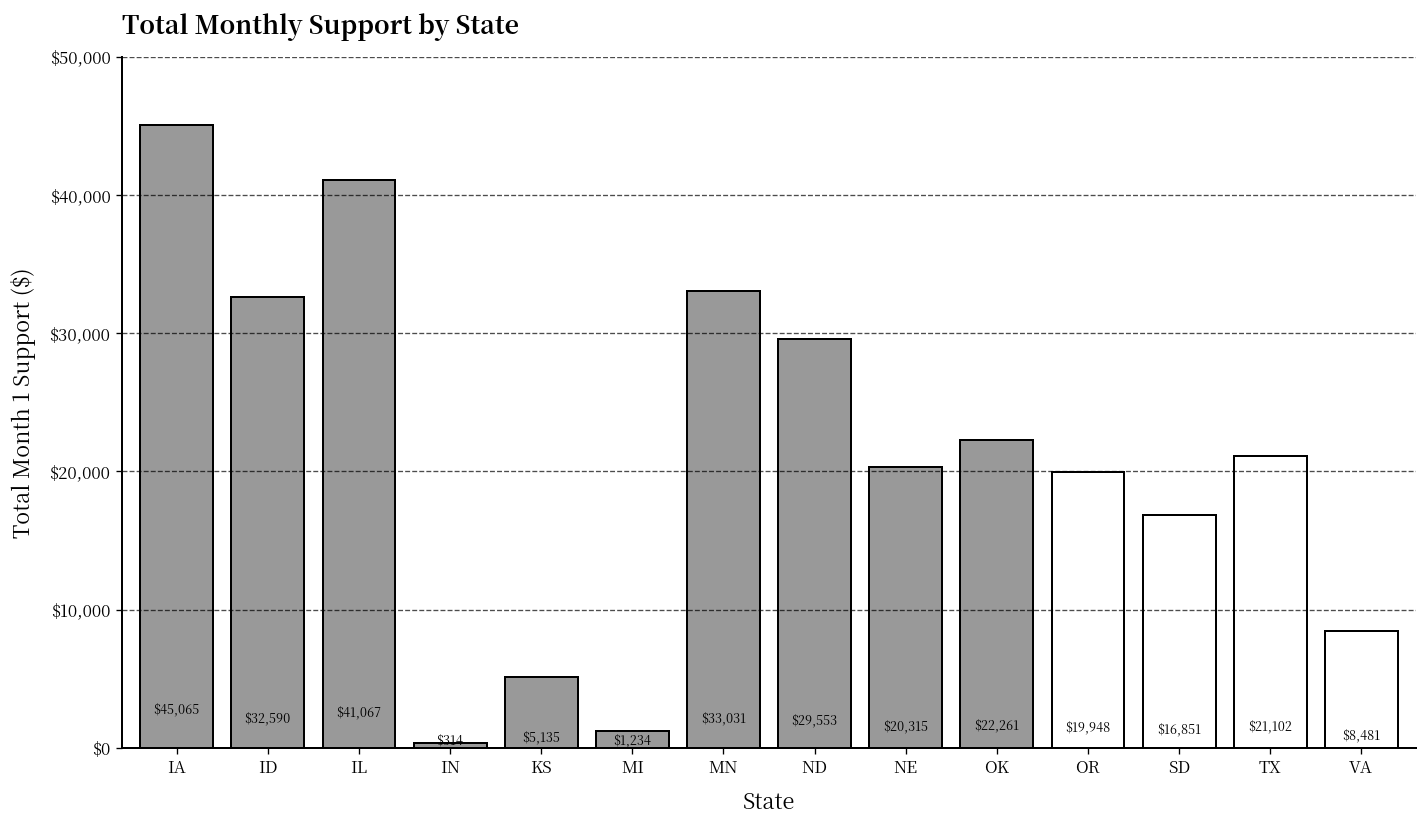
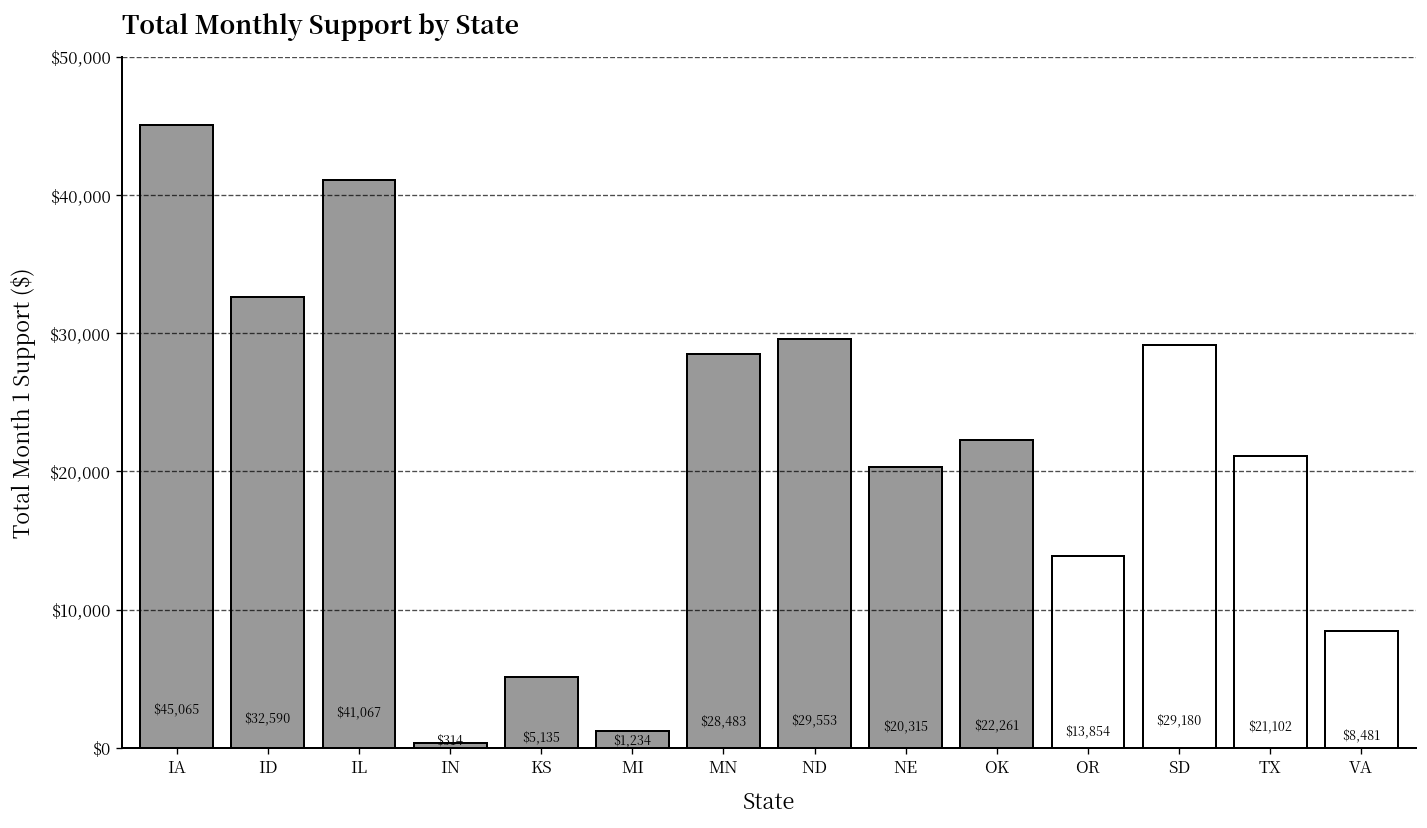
MN: $33,031 -> $28,483
OR: $19,948 -> $13,854
SD: $16,851 -> $29,180
